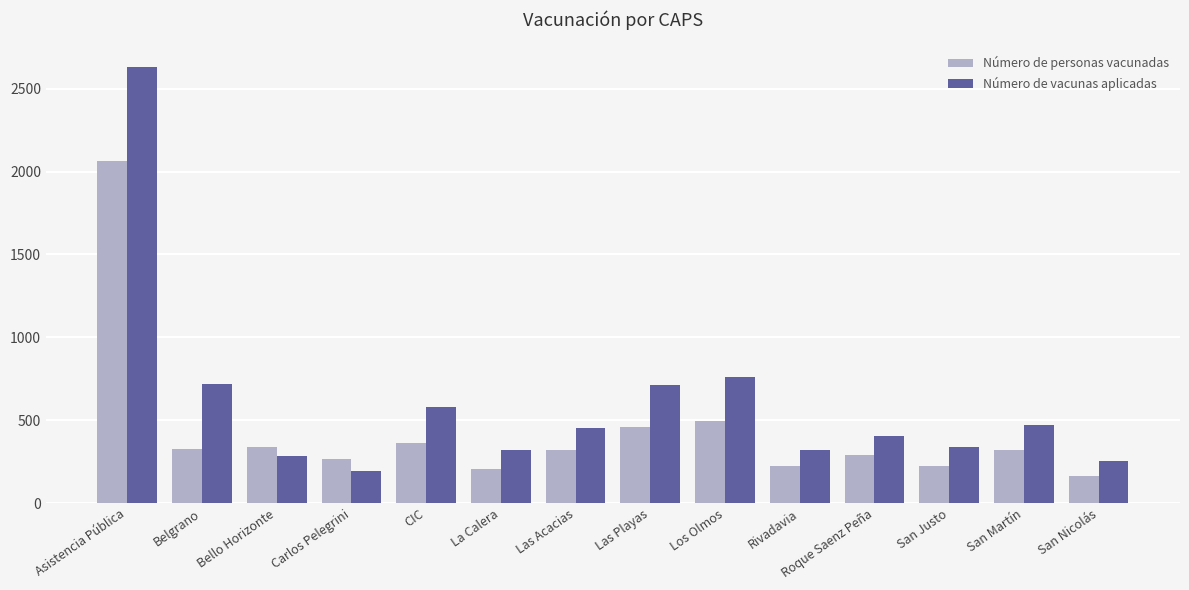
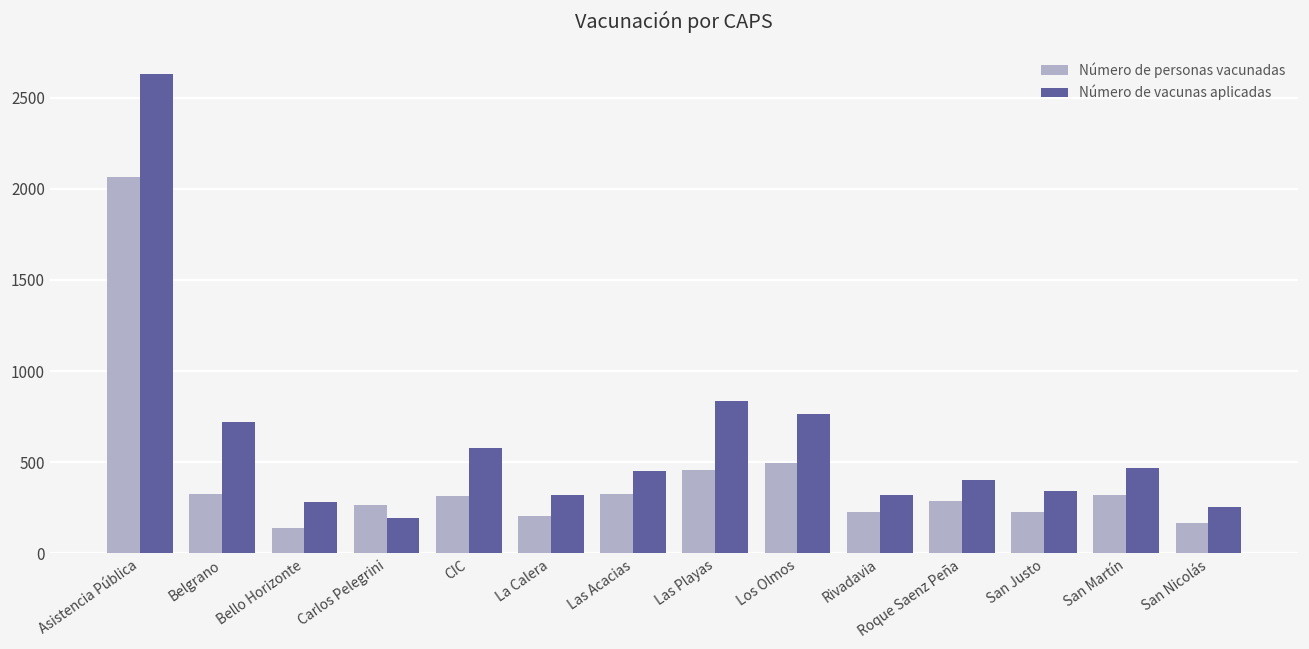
Número de personas vacunadas, Bello Horizonte: 340 -> 140
Número de personas vacunadas, CIC: 370 -> 310
Número de vacunas aplicadas, Las Playas: 710 -> 830
